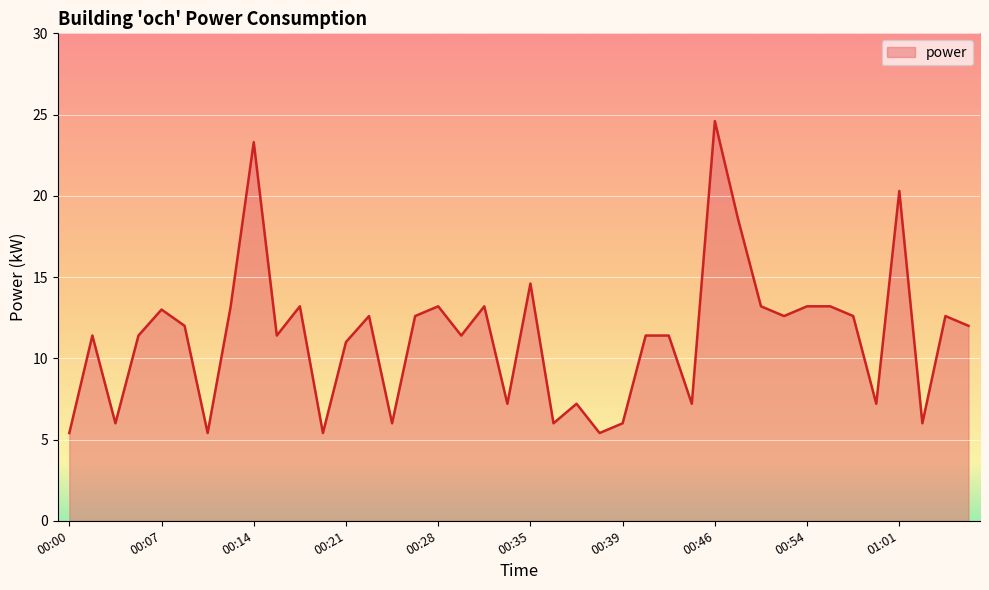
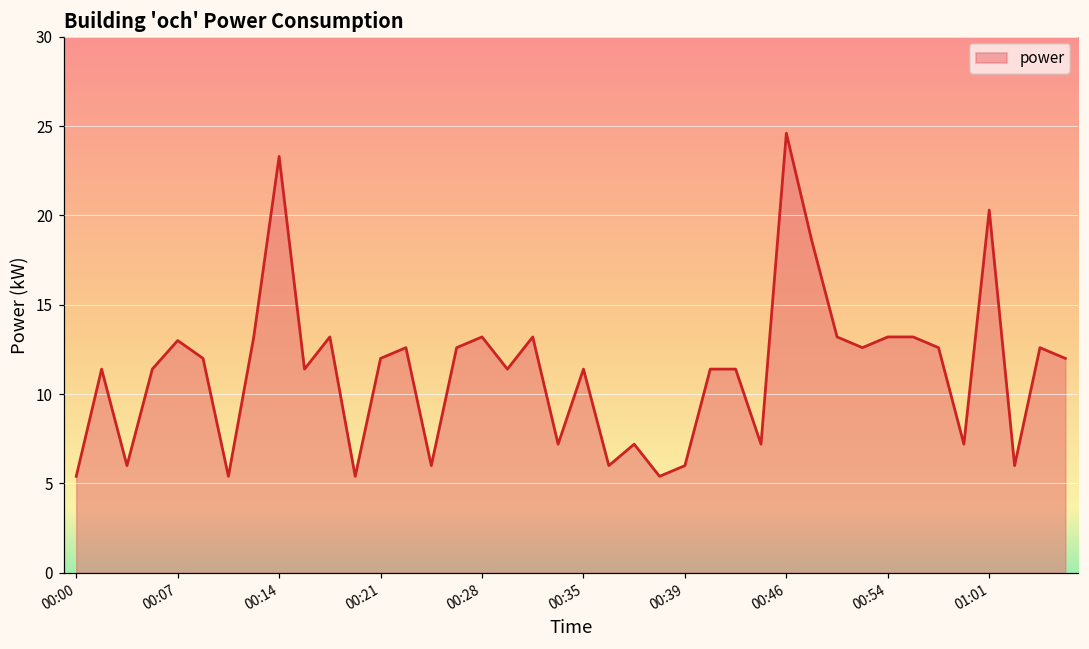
00:21: 11 -> 12
00:35: 14.6 -> 11.4
